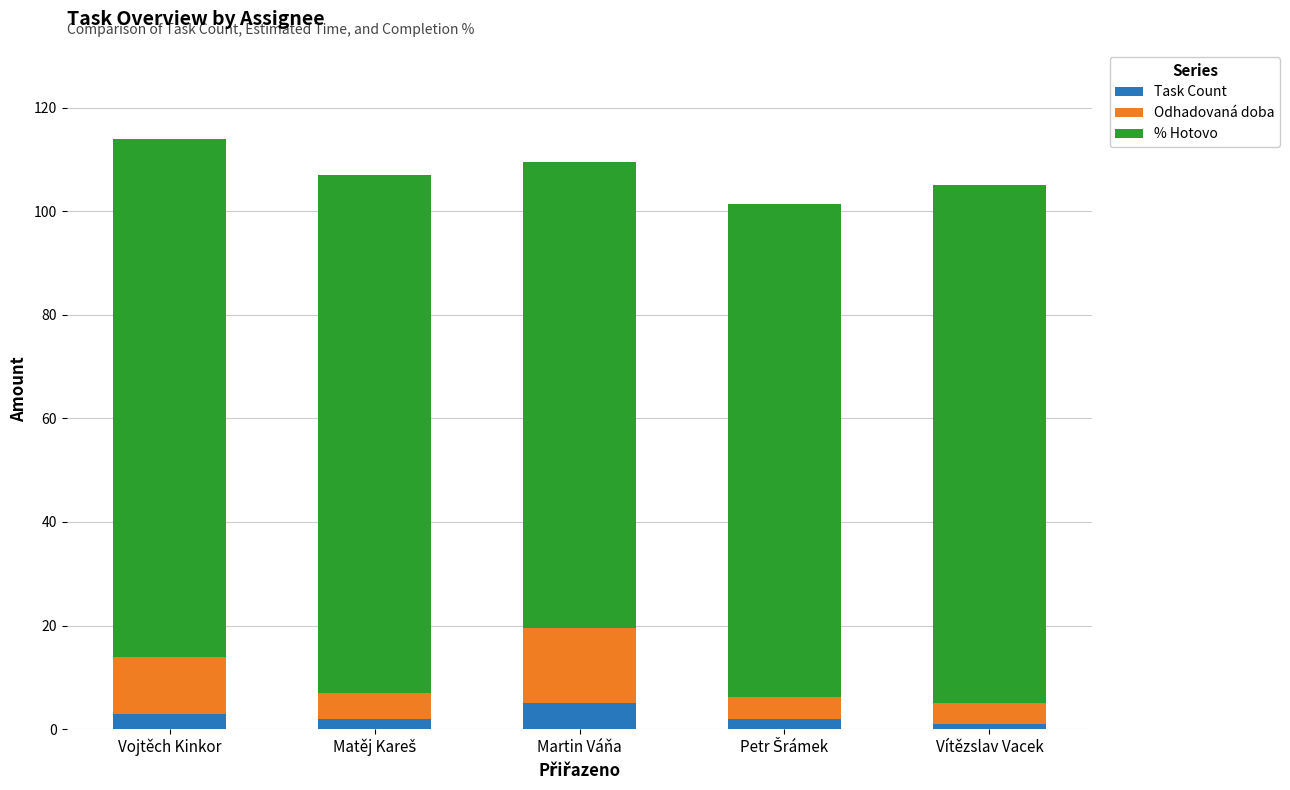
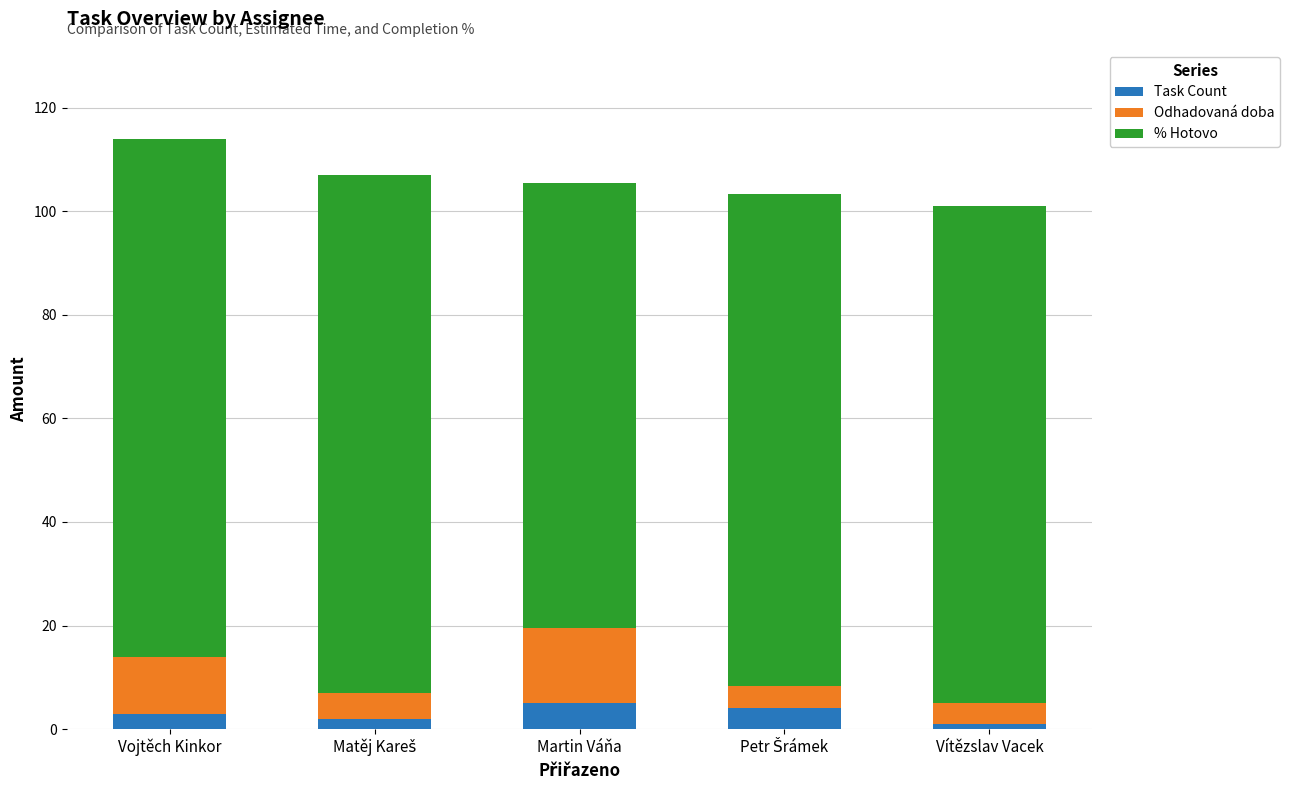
% Hotovo, Martin Váňa: 90 -> 86
Task Count, Petr Šrámek: 2 -> 4
% Hotovo, Vítězslav Vacek: 100 -> 96
